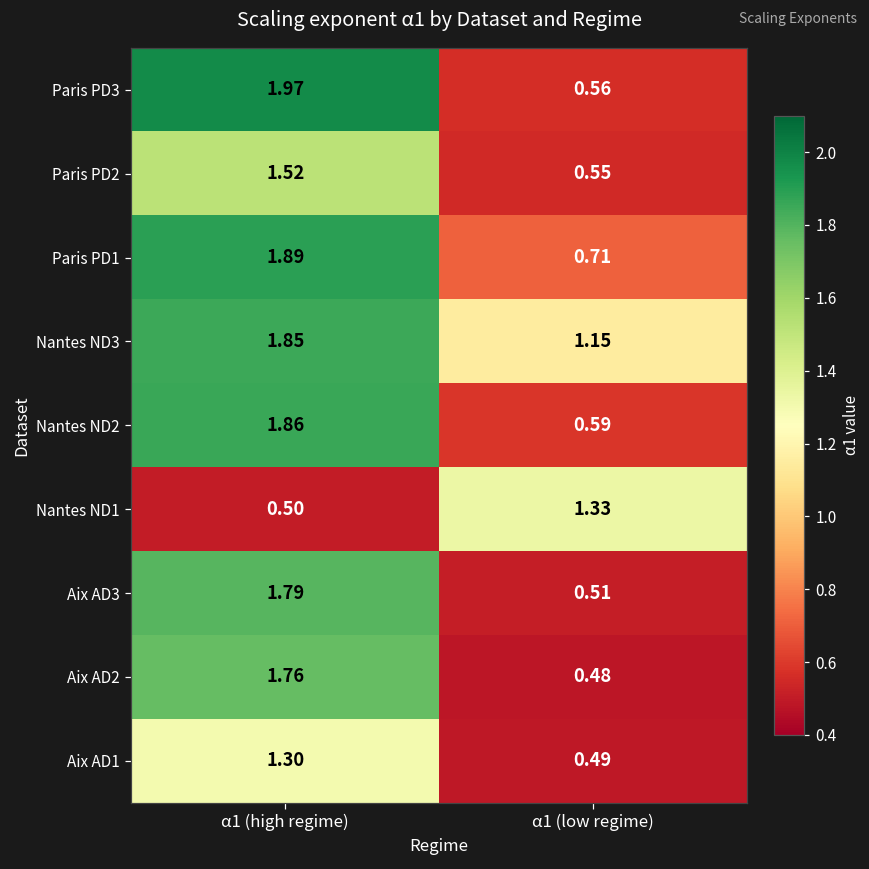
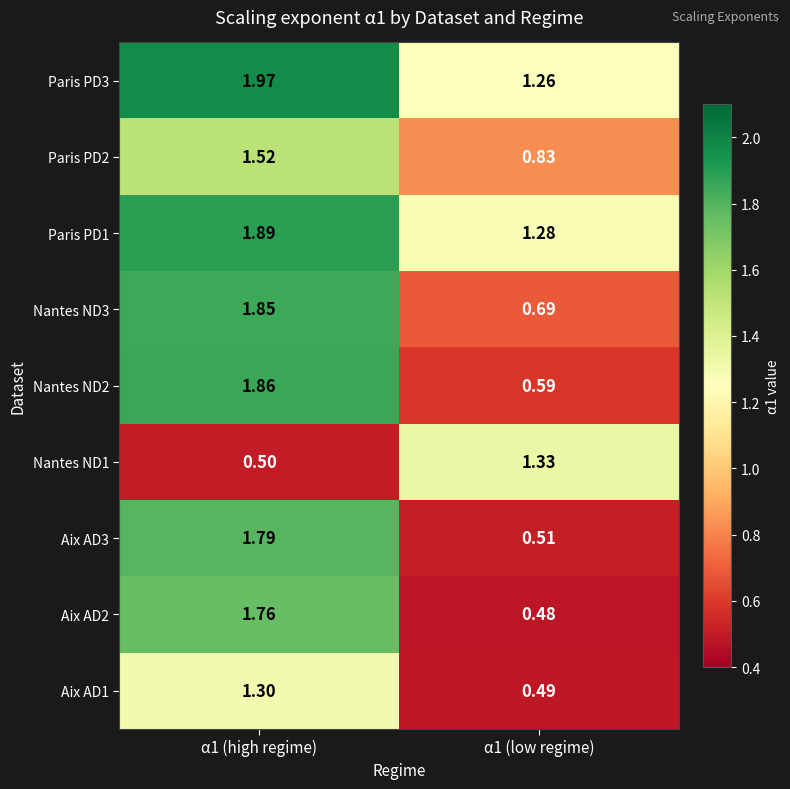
Paris PD3, α1 (low regime): 0.56 -> 1.26
Paris PD2, α1 (low regime): 0.55 -> 0.83
Paris PD1, α1 (low regime): 0.71 -> 1.28
Nantes ND3, α1 (low regime): 1.15 -> 0.69
